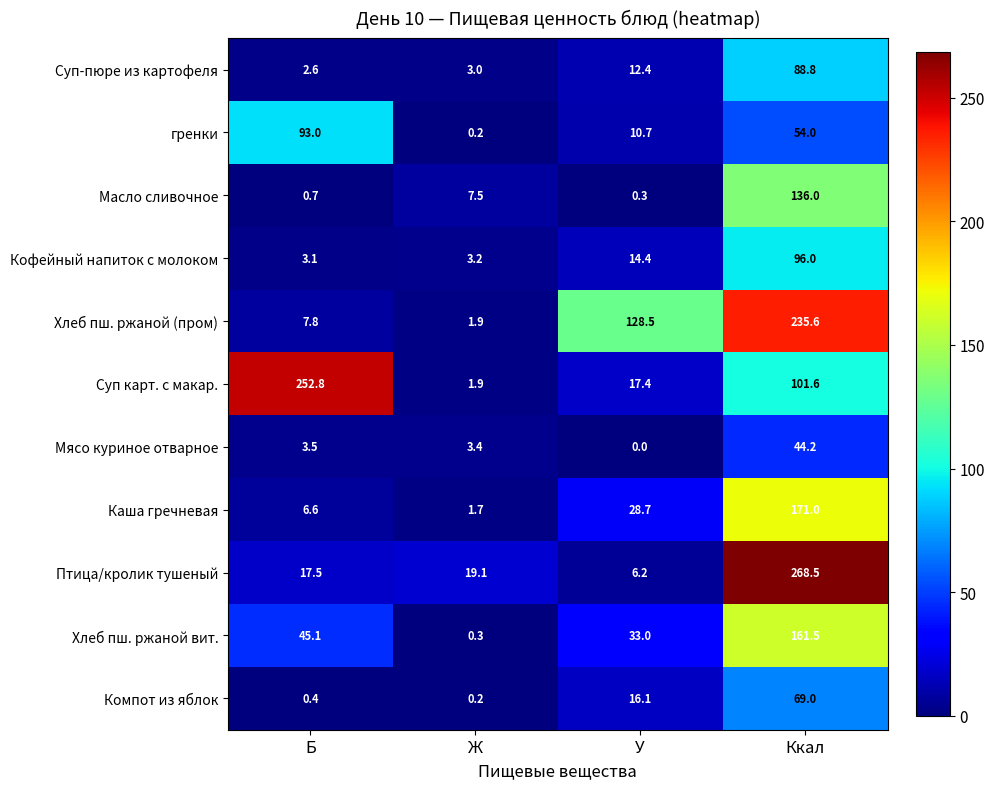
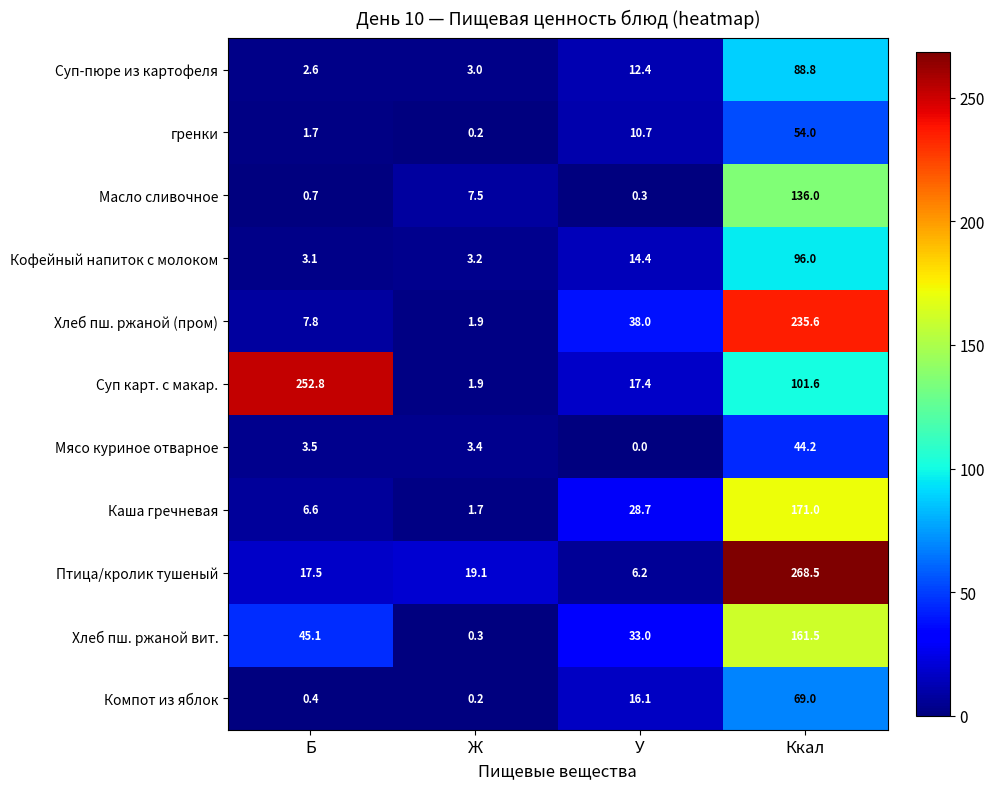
гренки, Б: 93.0 -> 1.7
Хлеб пш. ржаной (пром), У: 128.5 -> 38.0
